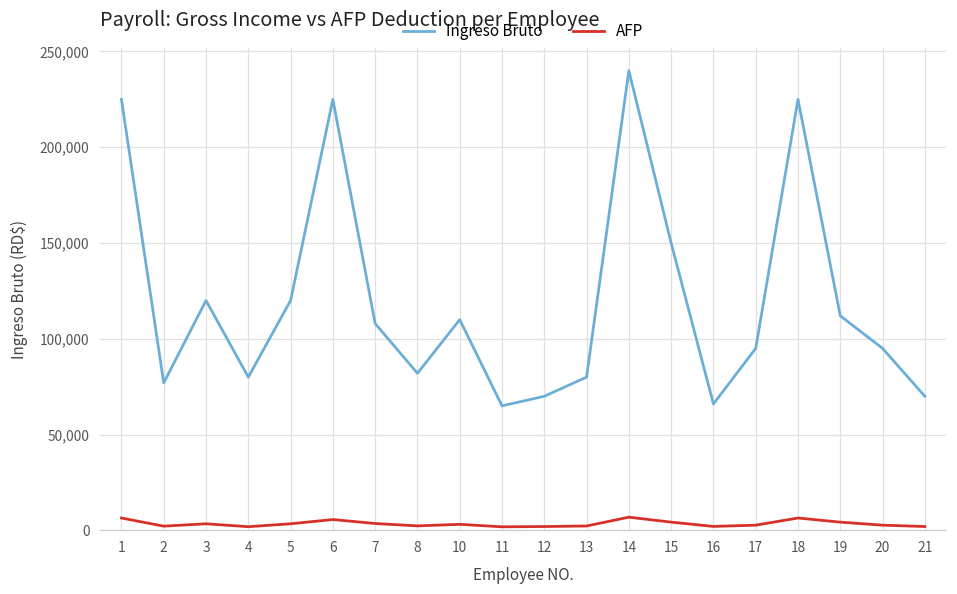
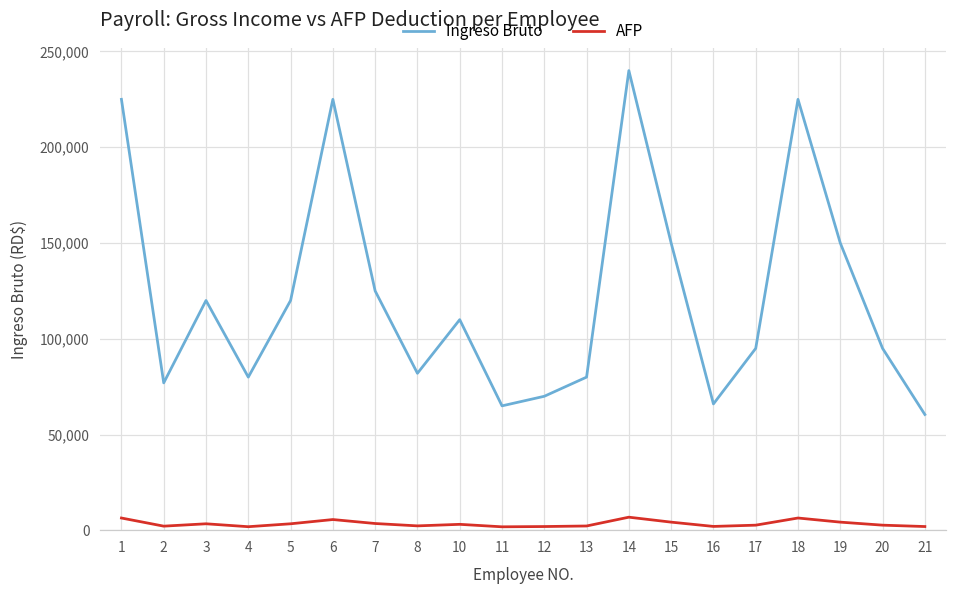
Ingreso Bruto, 7: 108,000 -> 125,000
Ingreso Bruto, 19: 112,000 -> 150,000
Ingreso Bruto, 21: 70,000 -> 60,000
